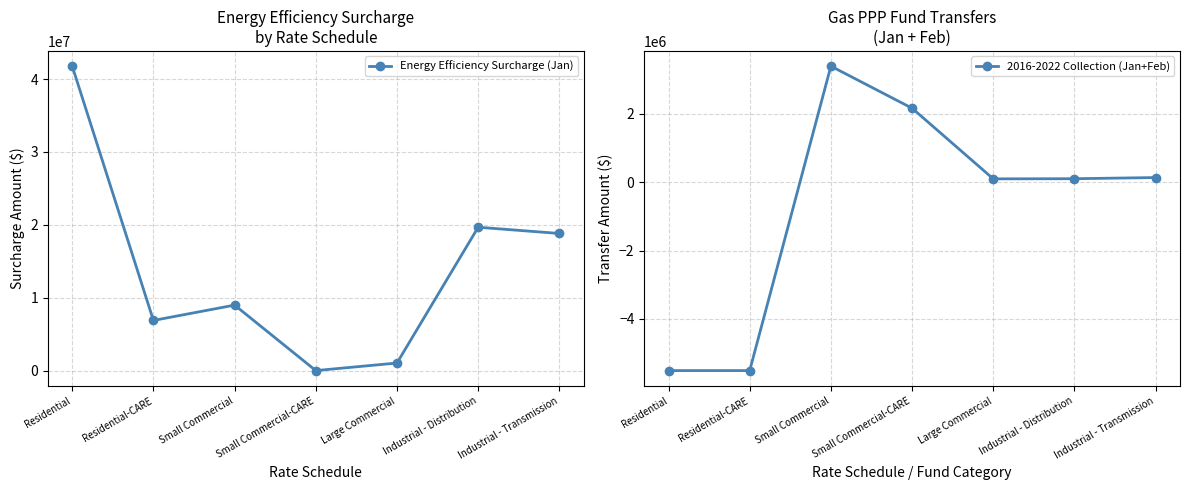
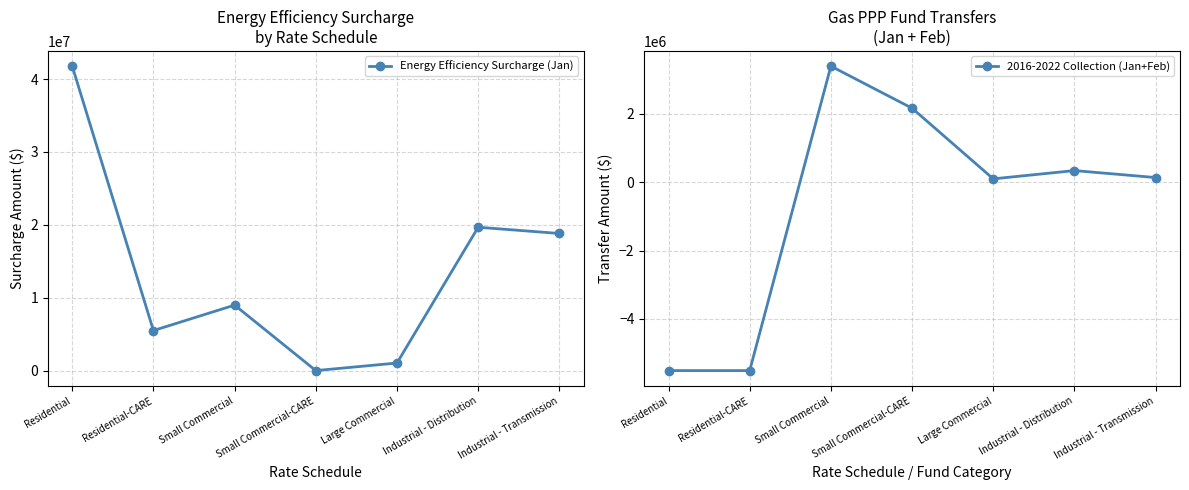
Energy Efficiency Surcharge by Rate Schedule, Residential-CARE: 7000000 -> 6000000
Gas PPP Fund Transfers (Jan + Feb), Industrial - Distribution: 100000 -> 300000
